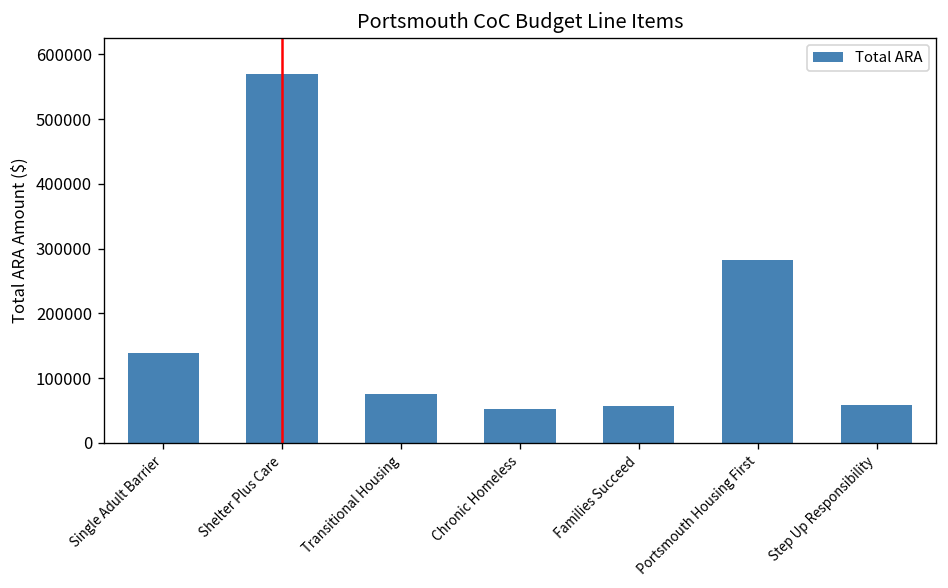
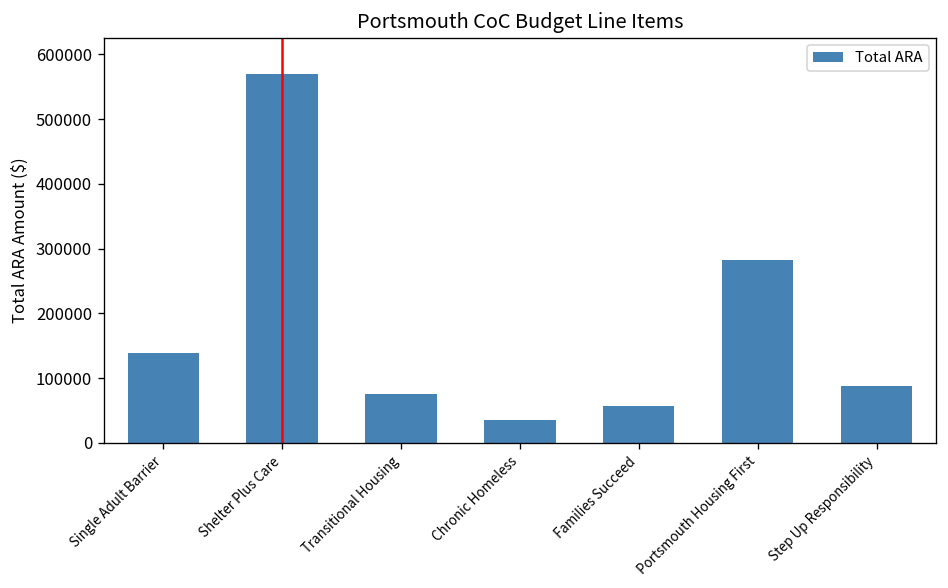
Chronic Homeless: 50000 -> 40000
Step Up Responsibility: 60000 -> 90000
